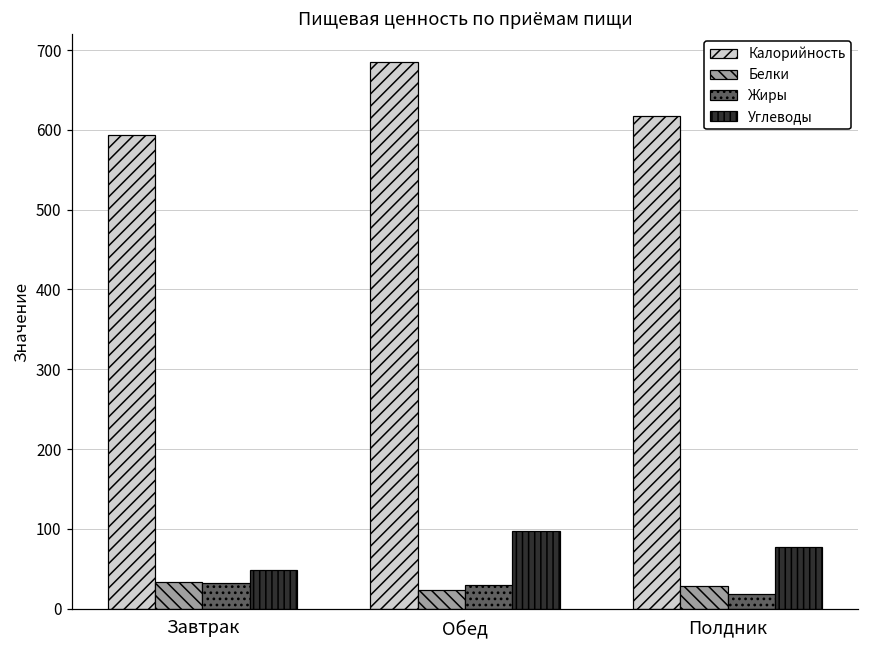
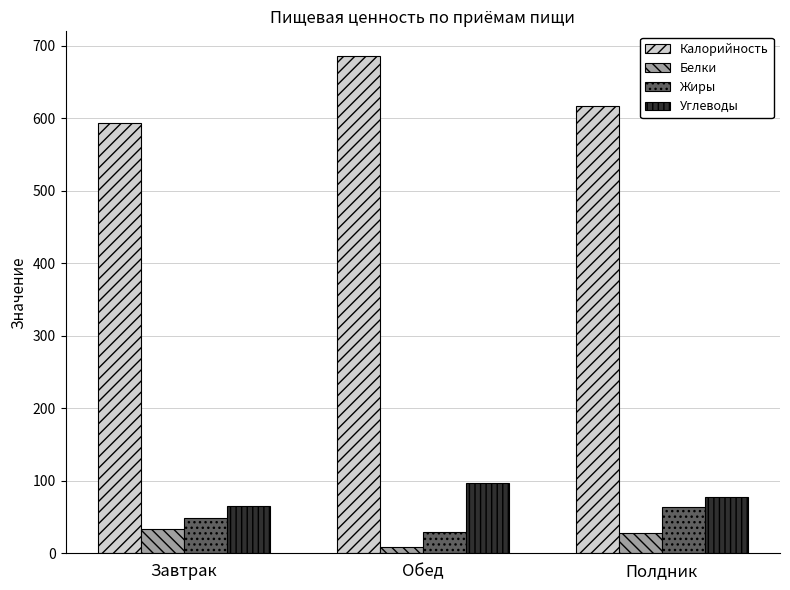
Жиры, Завтрак: 30 -> 50
Углеводы, Завтрак: 50 -> 70
Белки, Обед: 20 -> 10
Жиры, Полдник: 20 -> 60
